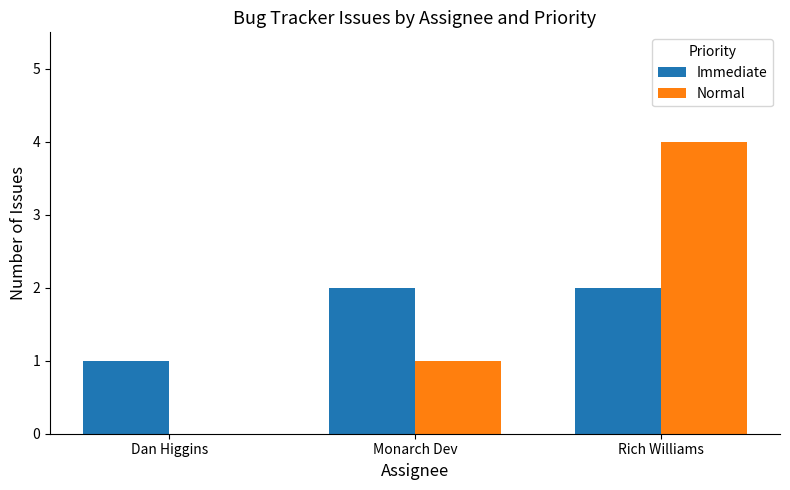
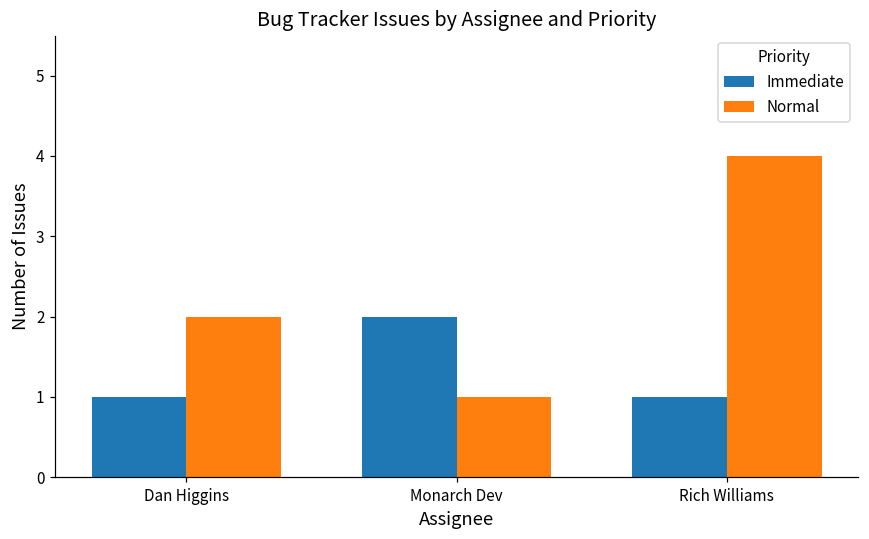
Normal, Dan Higgins: 0 -> 2
Immediate, Rich Williams: 2 -> 1
